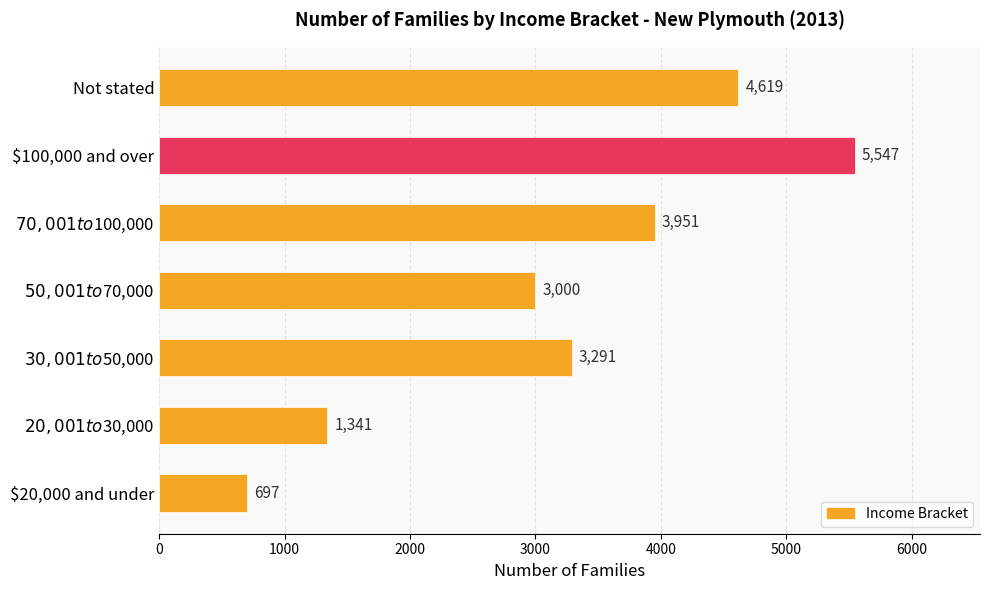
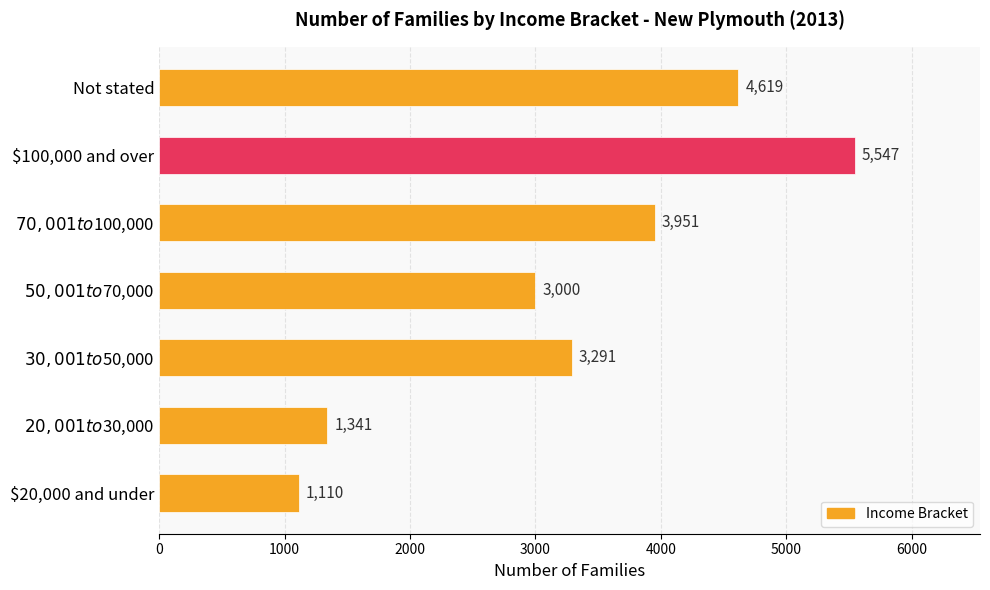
$20,000 and under: 697 -> 1,110
